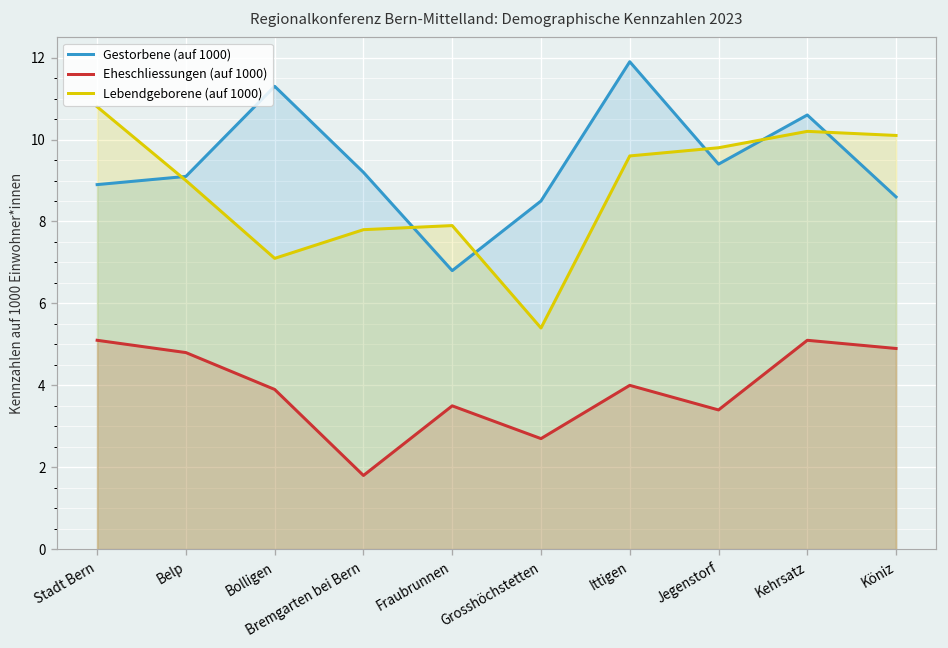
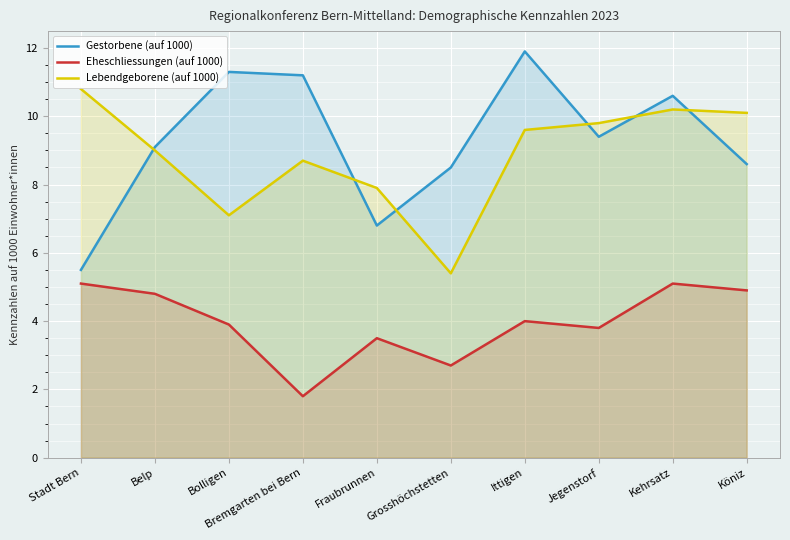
Gestorbene (auf 1000), Stadt Bern: 8.9 -> 5.5
Gestorbene (auf 1000), Bremgarten bei Bern: 9.2 -> 11.2
Lebendgeborene (auf 1000), Bremgarten bei Bern: 7.8 -> 8.7
Eheschliessungen (auf 1000), Jegenstorf: 3.4 -> 3.8
